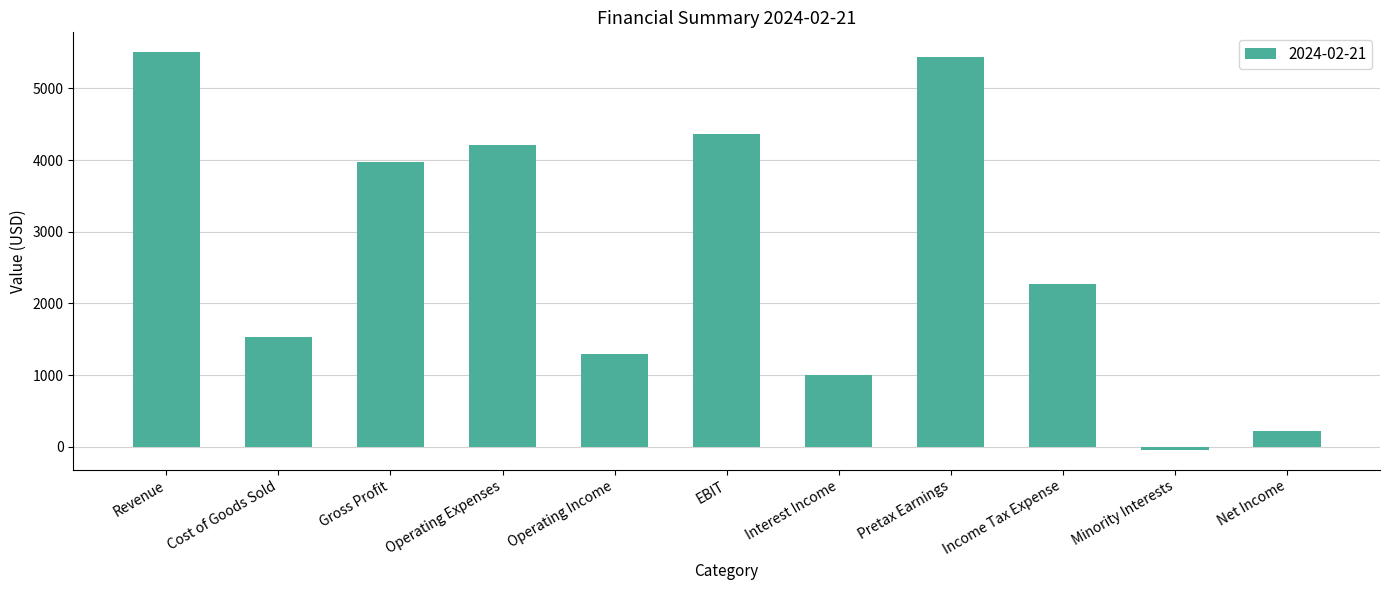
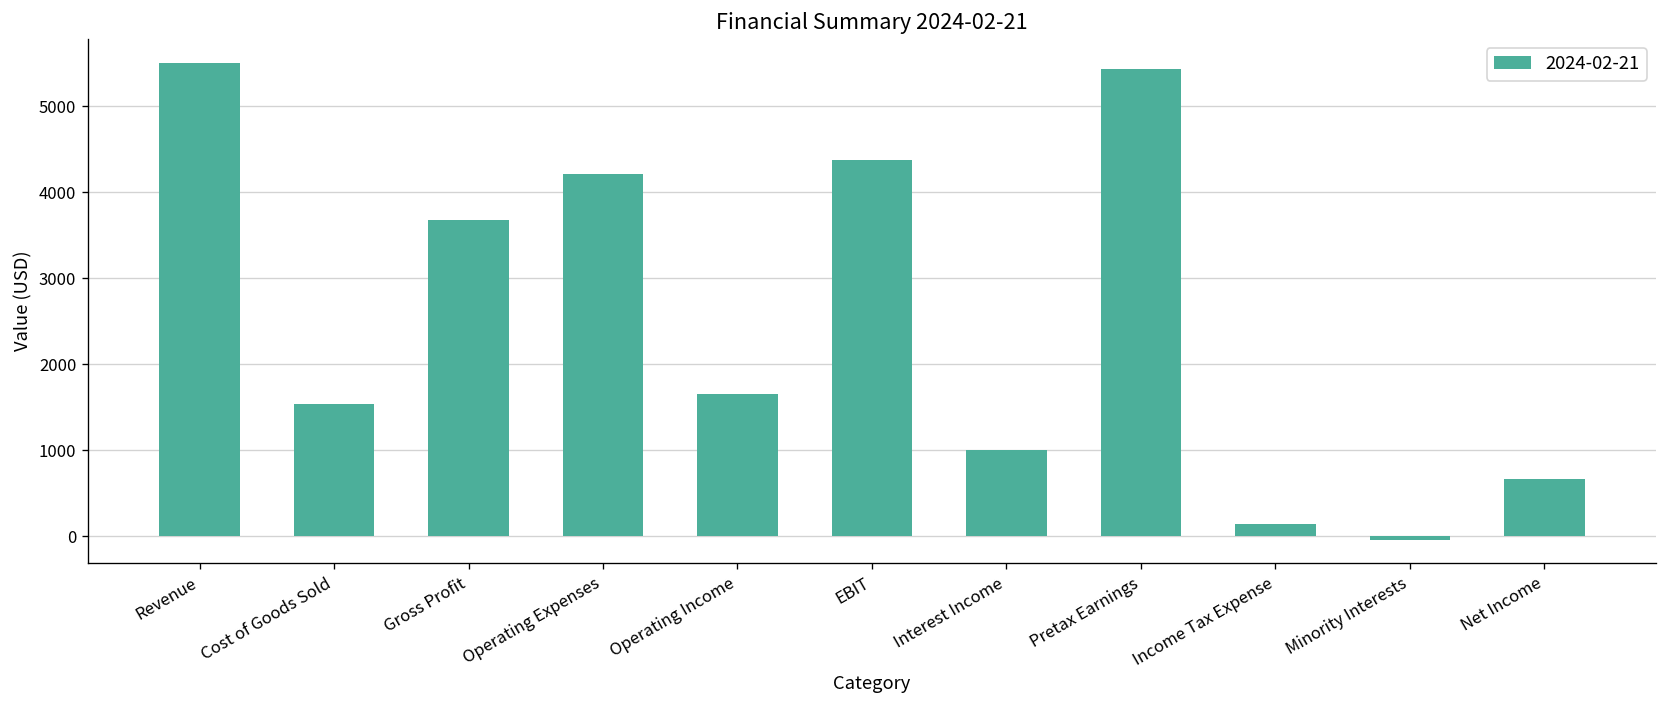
Gross Profit: 4000 -> 3700
Operating Income: 1300 -> 1700
Income Tax Expense: 2300 -> 100
Net Income: 200 -> 700
